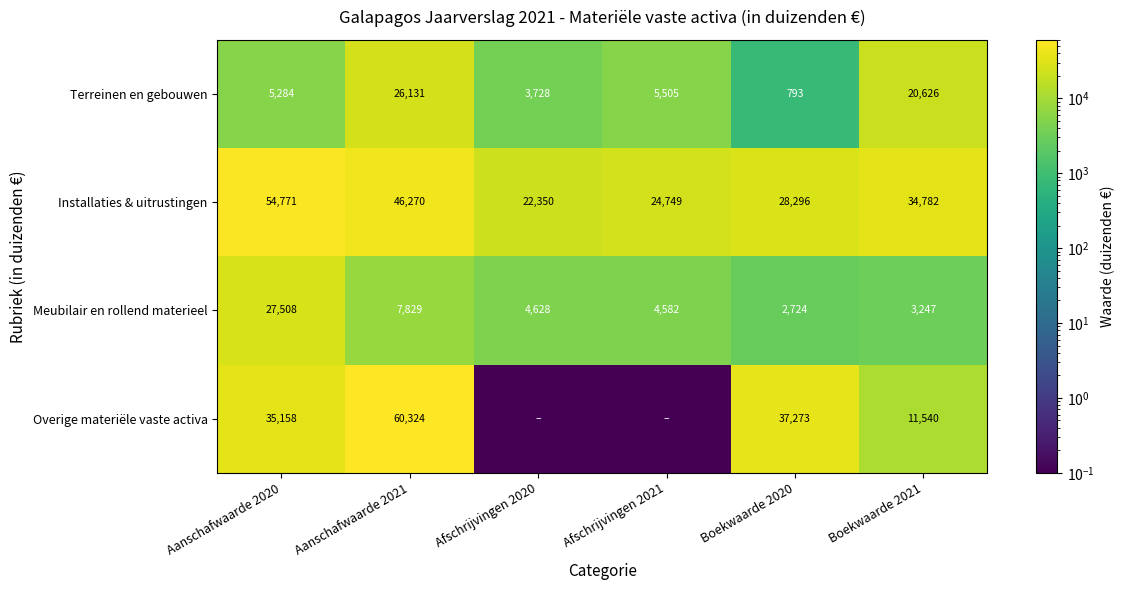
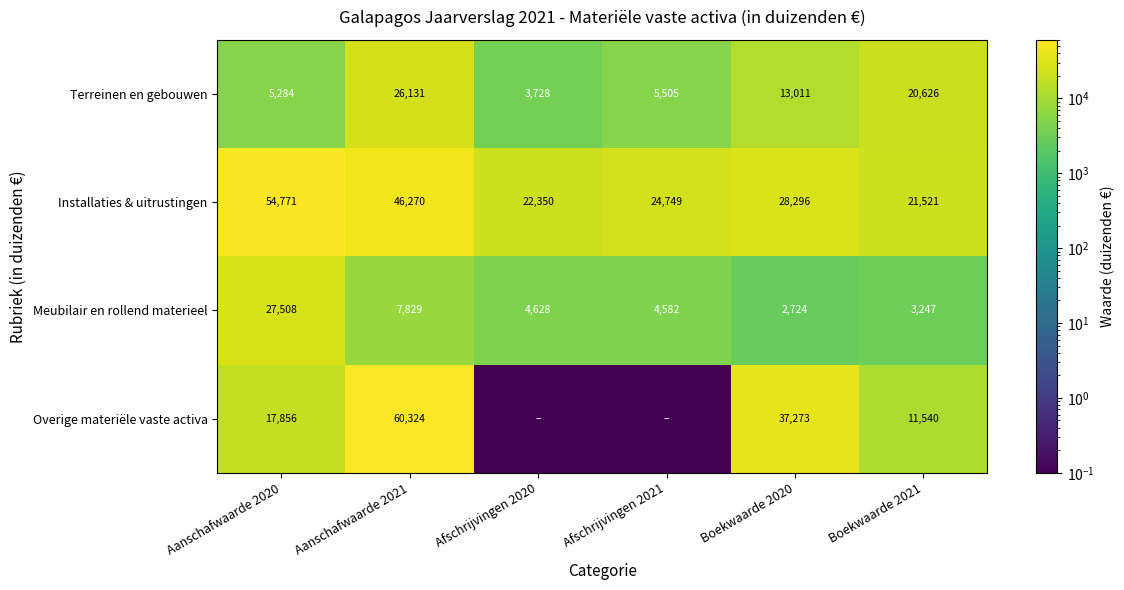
Terreinen en gebouwen, Boekwaarde 2020: 793 -> 13,011
Installaties & uitrustingen, Boekwaarde 2021: 34,782 -> 21,521
Overige materiële vaste activa, Aanschafwaarde 2020: 35,158 -> 17,856
